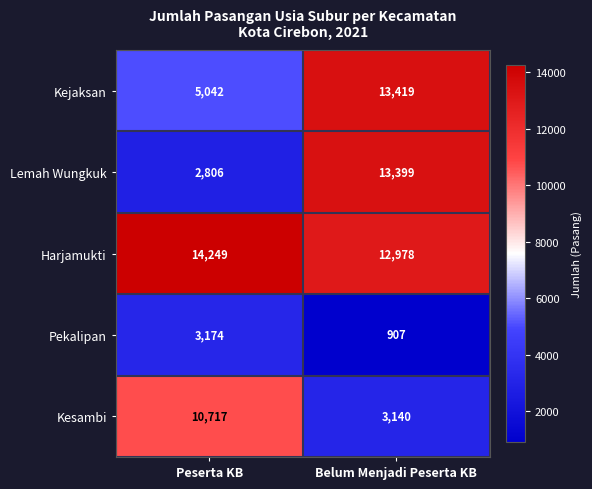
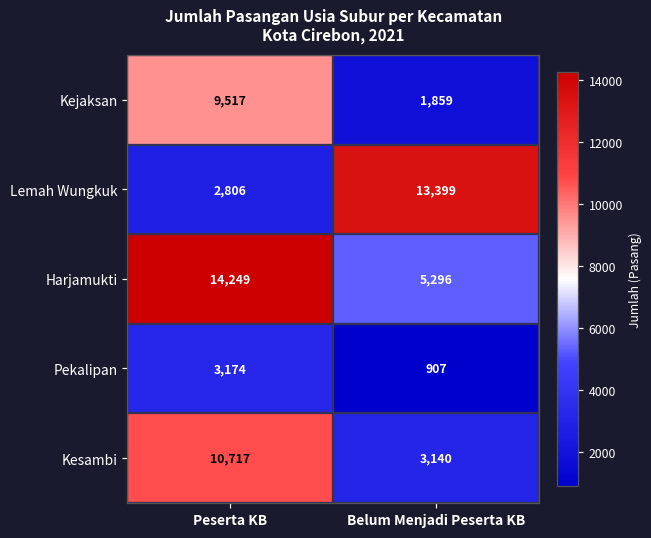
Kejaksan, Peserta KB: 5,042 -> 9,517
Kejaksan, Belum Menjadi Peserta KB: 13,419 -> 1,859
Harjamukti, Belum Menjadi Peserta KB: 12,978 -> 5,296
